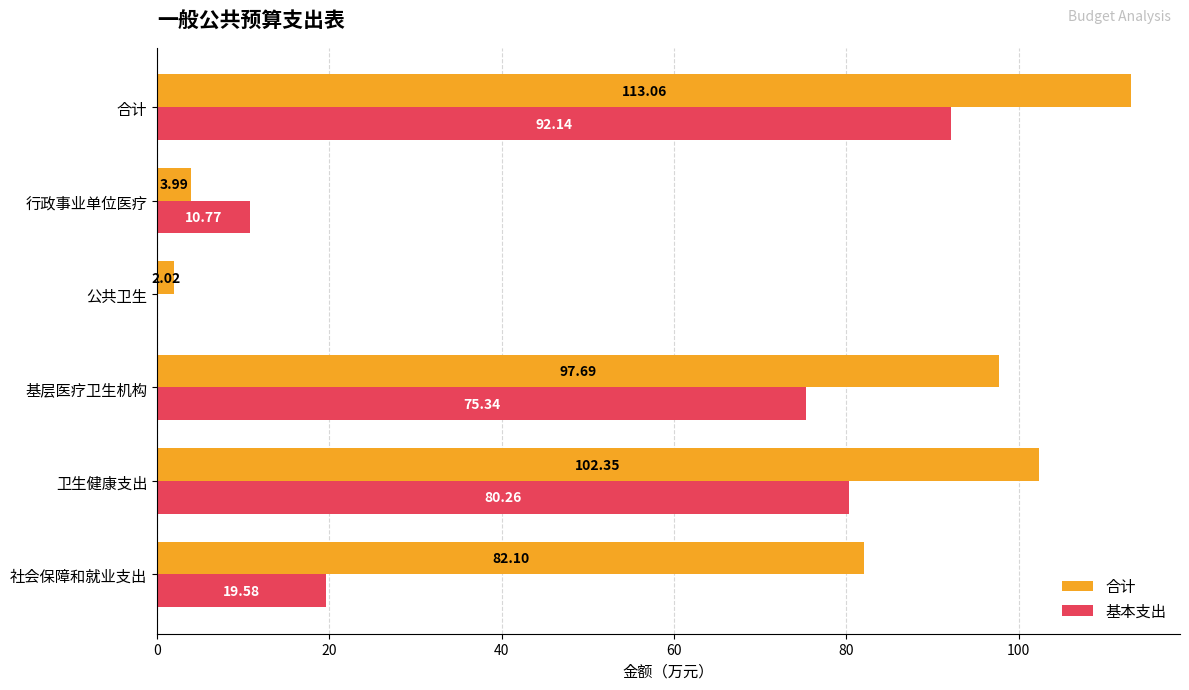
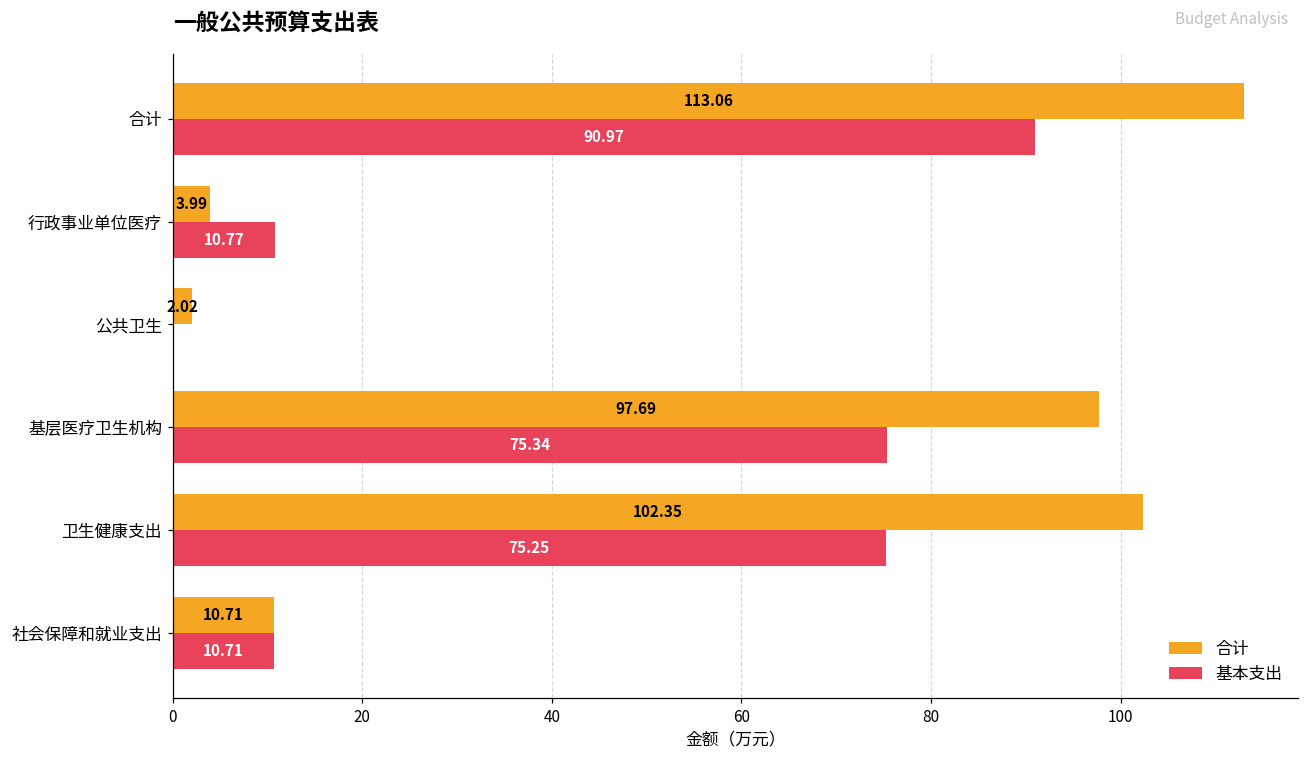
基本支出, 合计: 92.14 -> 90.97
基本支出, 卫生健康支出: 80.26 -> 75.25
合计, 社会保障和就业支出: 82.10 -> 10.71
基本支出, 社会保障和就业支出: 19.58 -> 10.71
